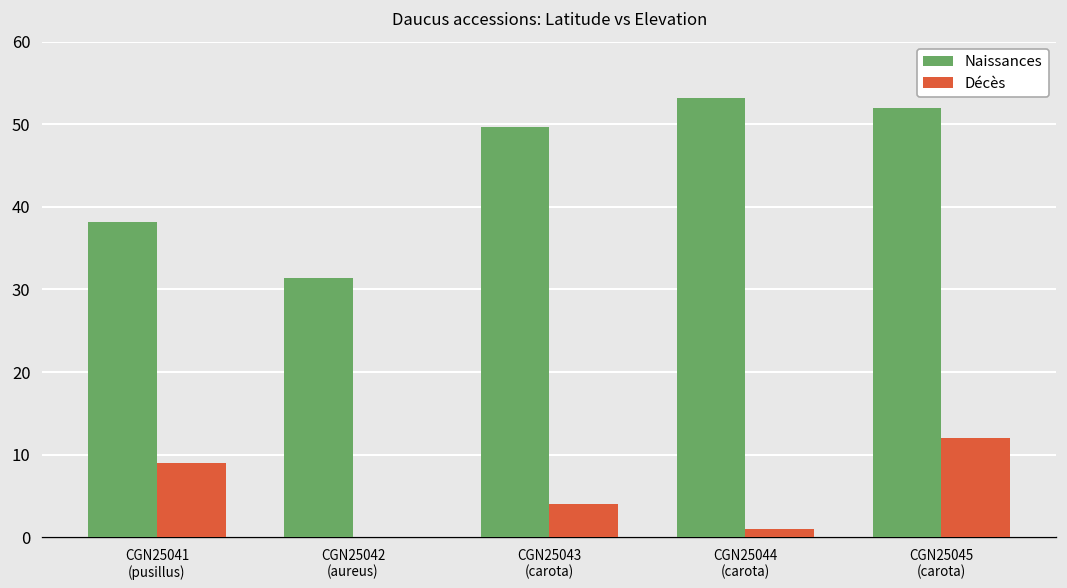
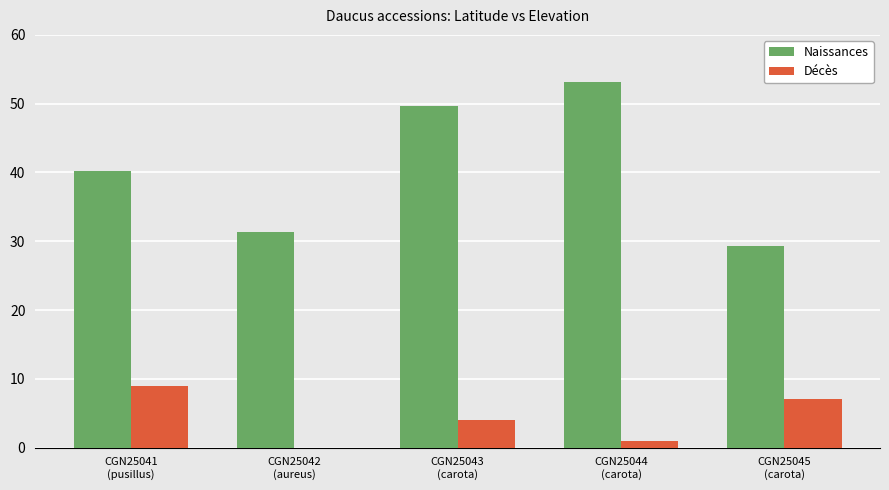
Naissances, CGN25041 (pusillus): 38 -> 40
Naissances, CGN25045 (carota): 52 -> 29
Décès, CGN25045 (carota): 12 -> 7
